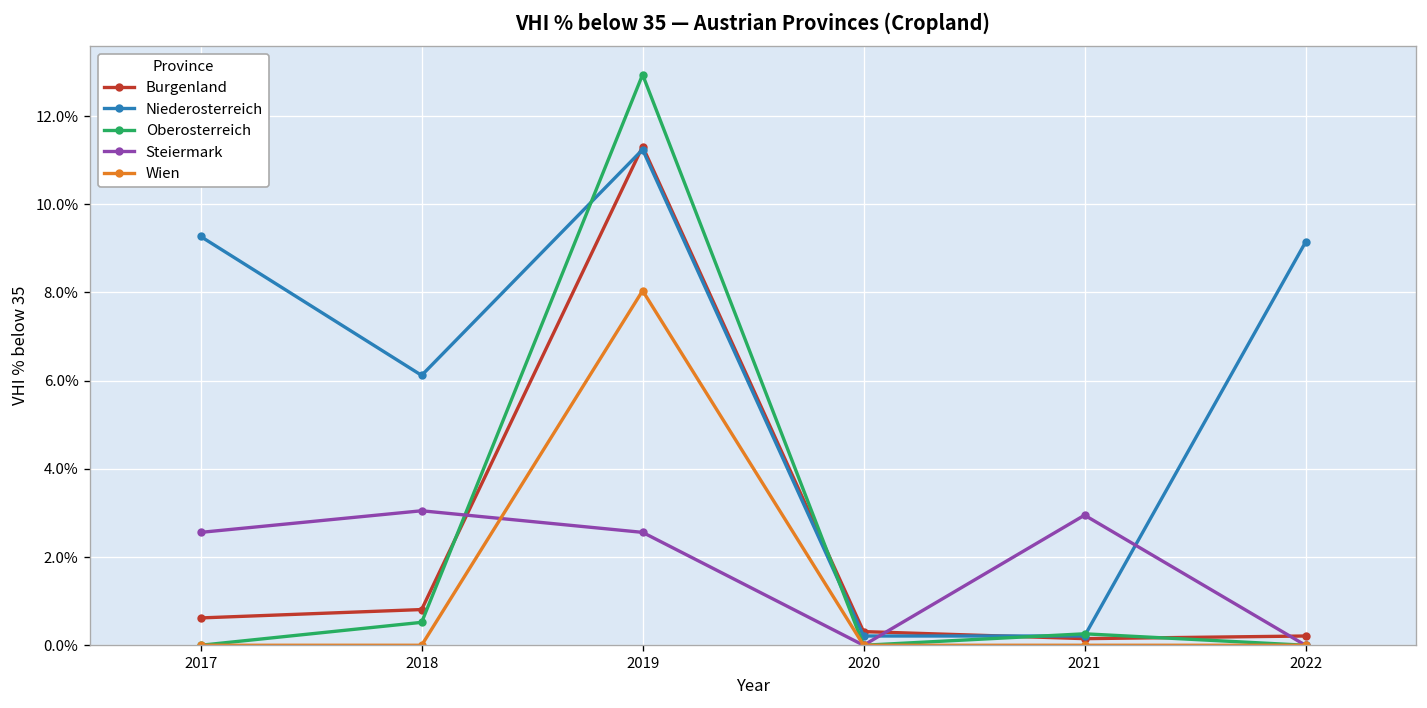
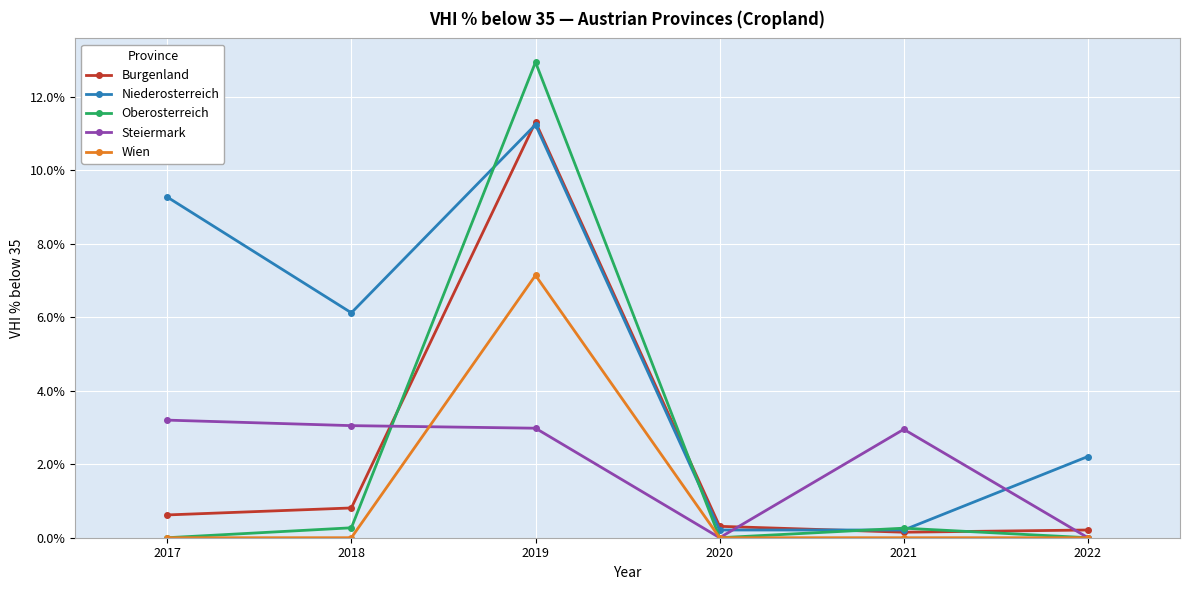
Steiermark, 2017: 2.6% -> 3.2%
Oberosterreich, 2018: 0.5% -> 0.3%
Steiermark, 2019: 2.6% -> 3.0%
Wien, 2019: 8.0% -> 7.1%
Niederosterreich, 2022: 9.1% -> 2.2%
